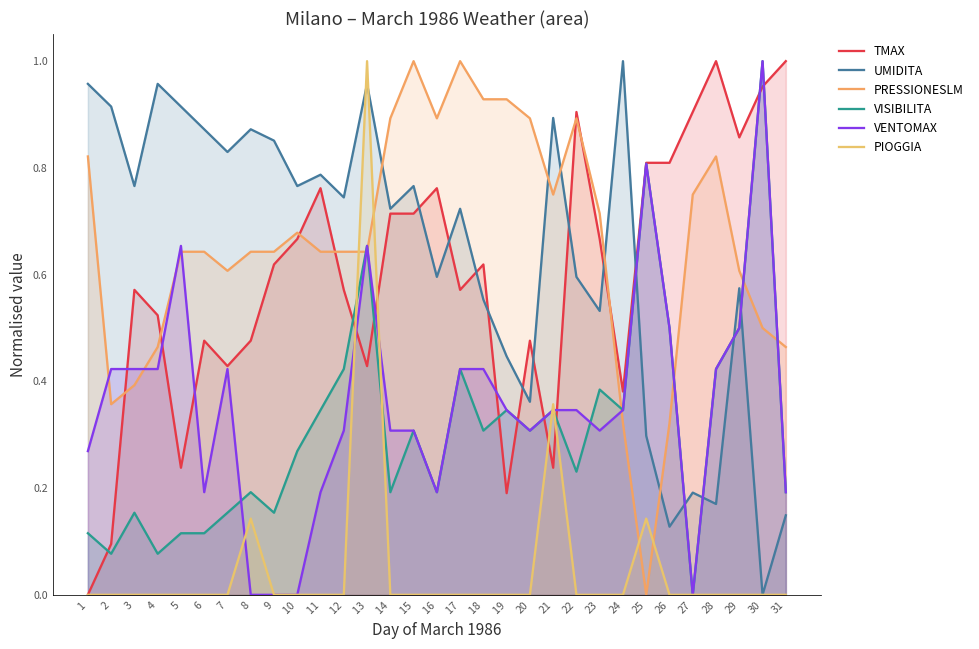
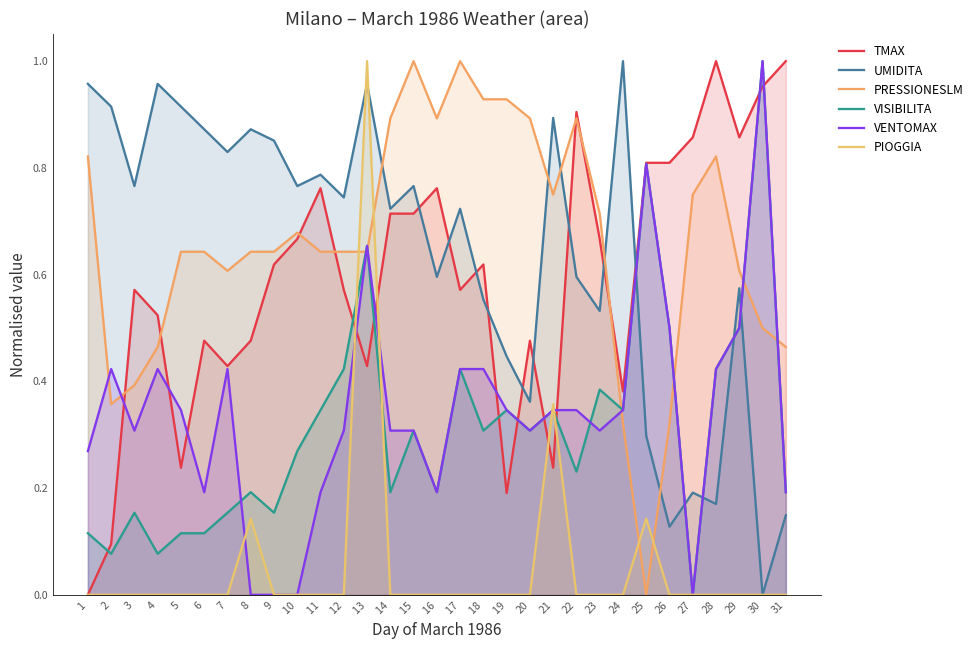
VENTOMAX, 3: 0.42 -> 0.31
VENTOMAX, 5: 0.65 -> 0.35
TMAX, 27: 0.90 -> 0.86
